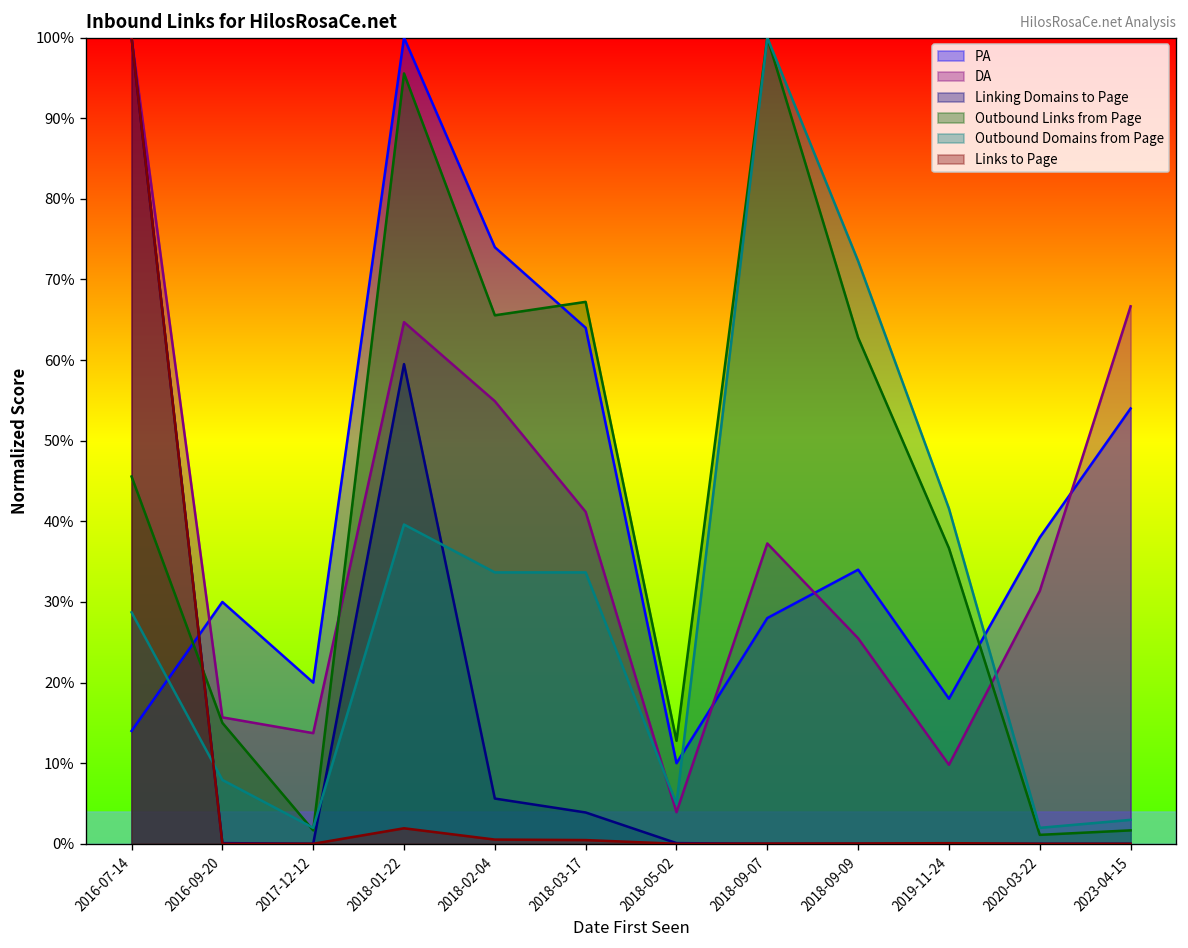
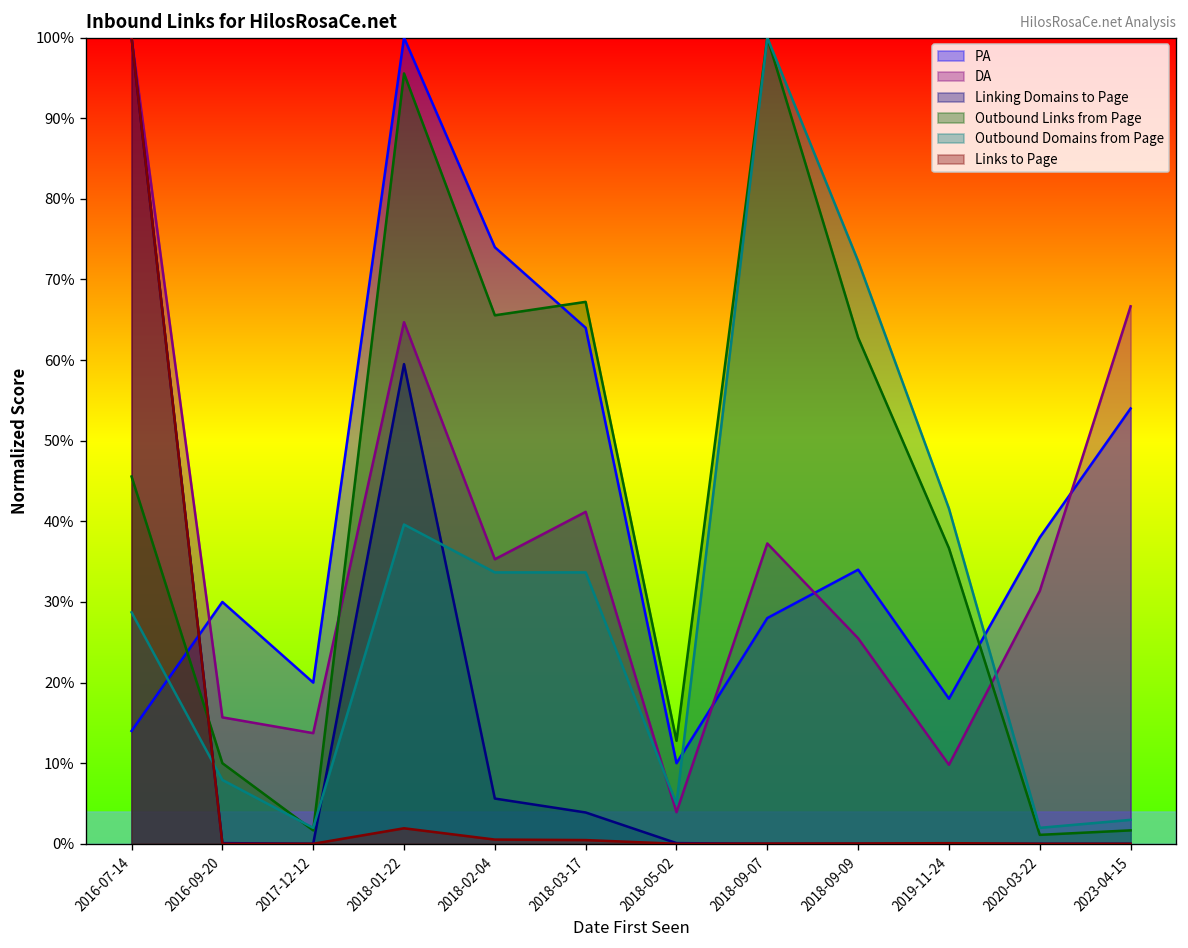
Outbound Links from Page, 2016-09-20: 15% -> 10%
DA, 2018-02-04: 55% -> 35%
